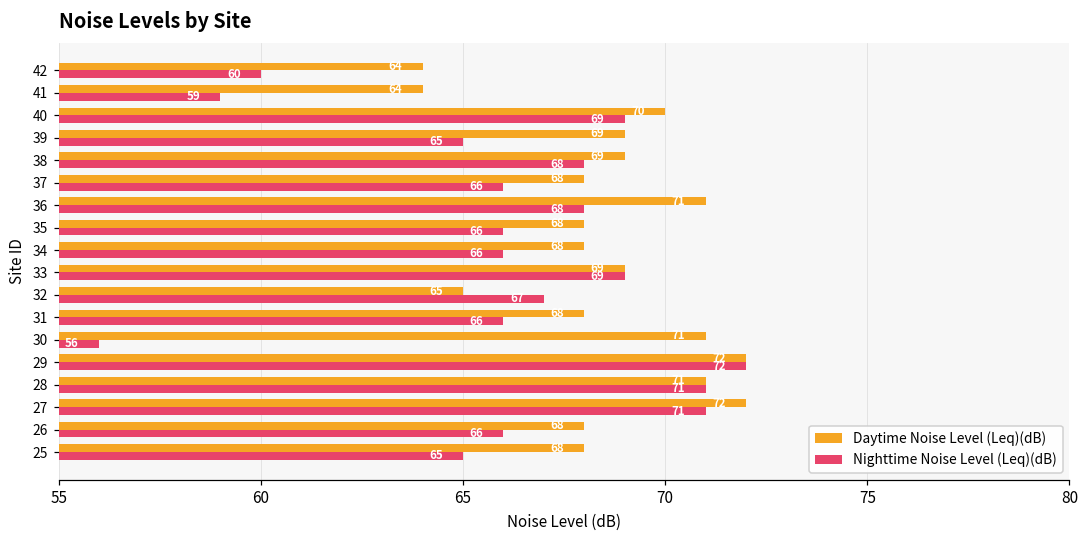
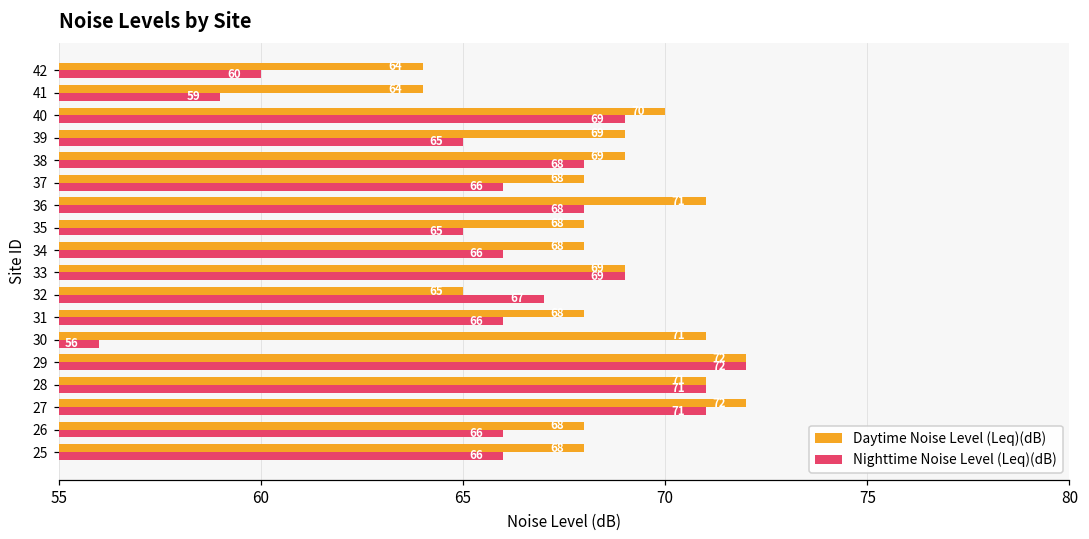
Nighttime Noise Level (Leq)(dB), 35: 66 -> 65
Nighttime Noise Level (Leq)(dB), 25: 65 -> 66
